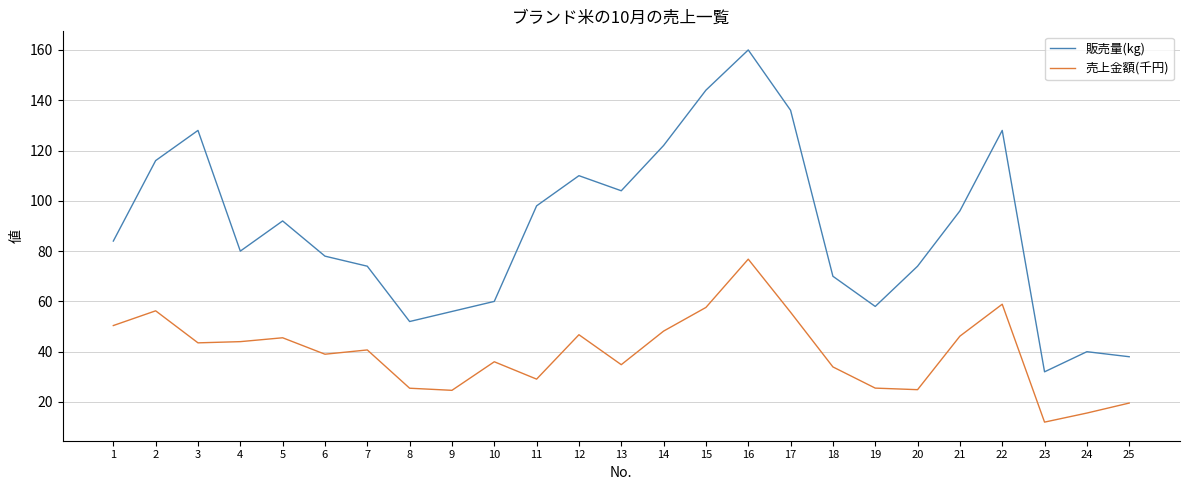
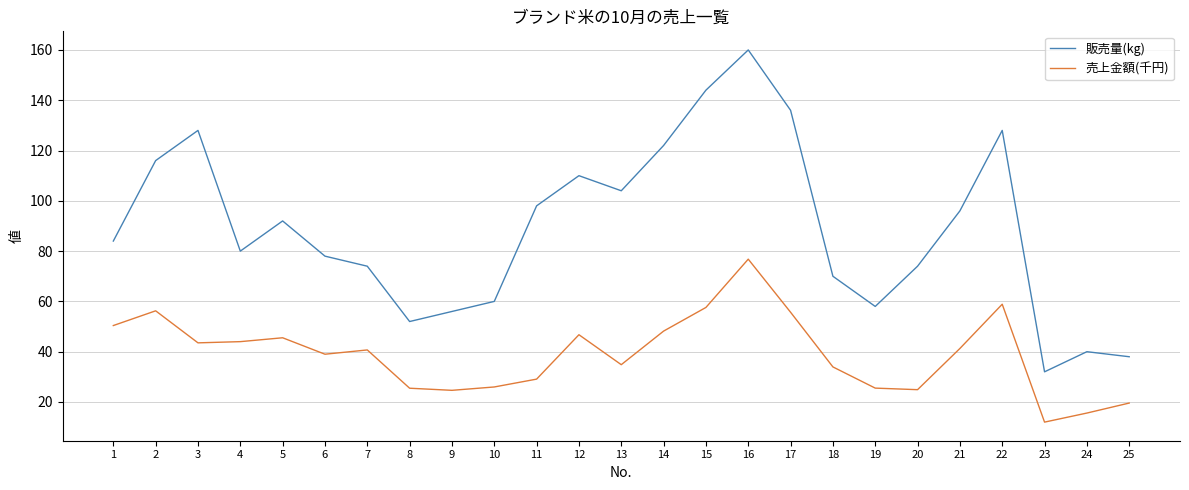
売上金額(千円), 10: 36 -> 26
売上金額(千円), 21: 46 -> 41
